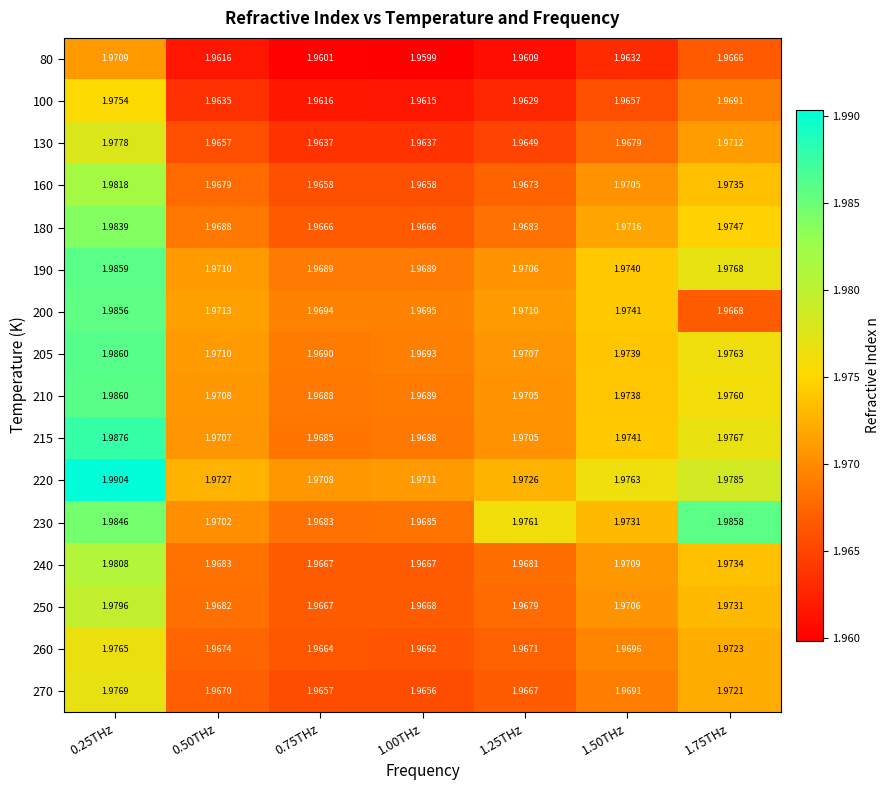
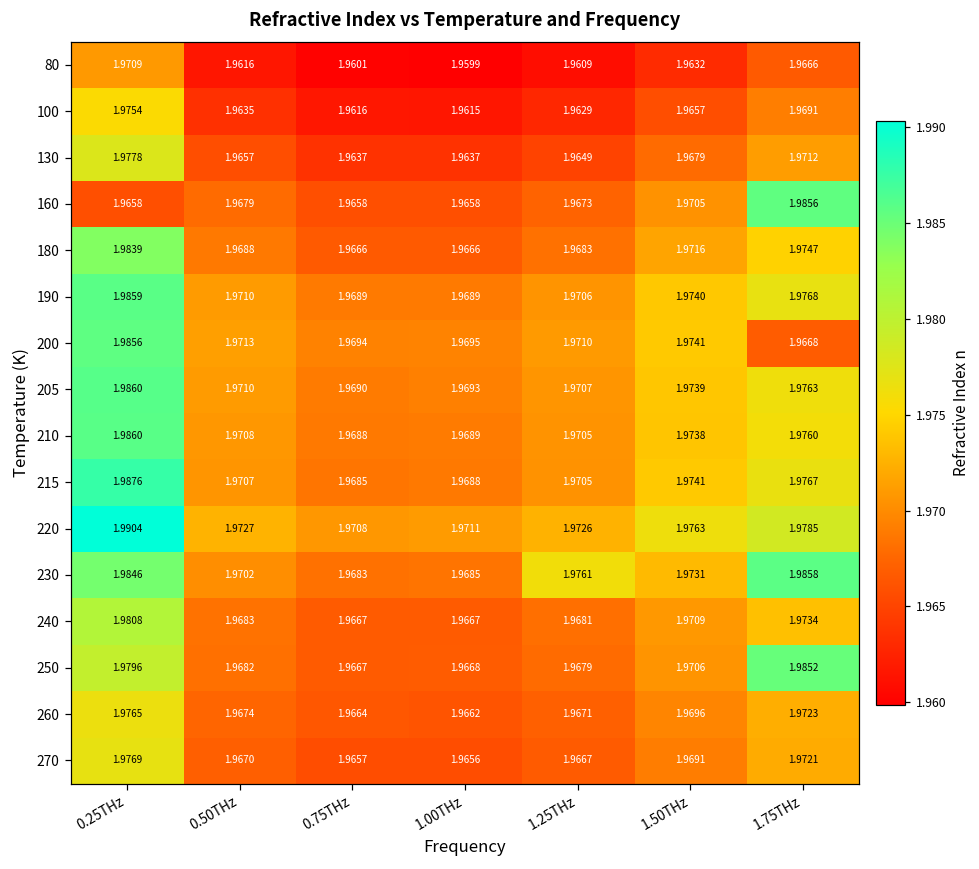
160, 0.25THz: 1.9818 -> 1.9658
160, 1.75THz: 1.9735 -> 1.9856
250, 1.75THz: 1.9731 -> 1.9852
